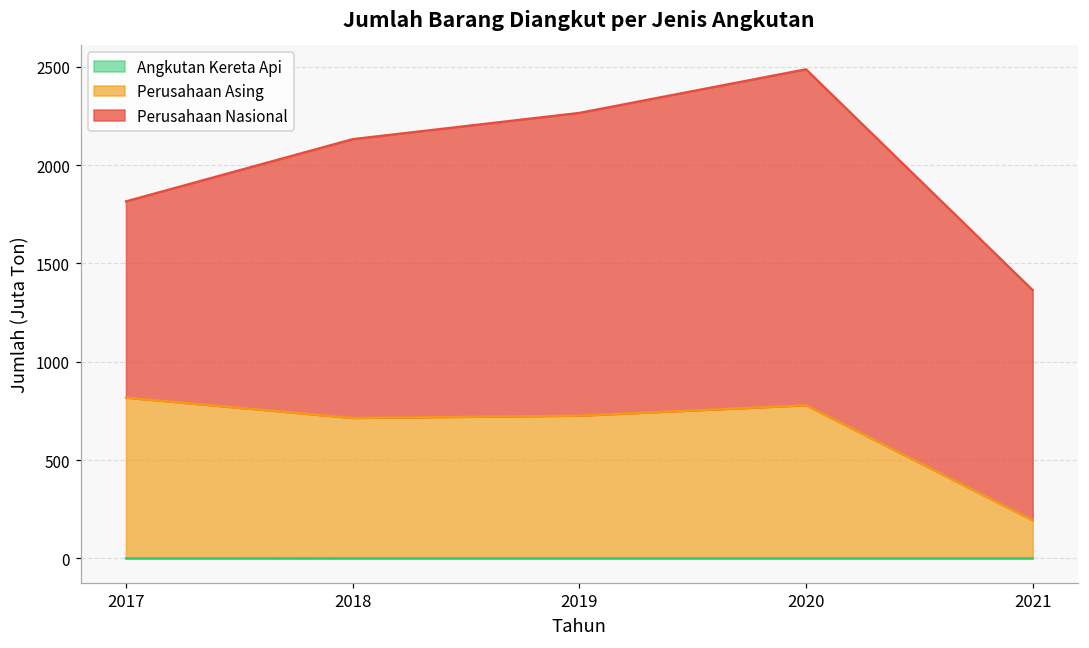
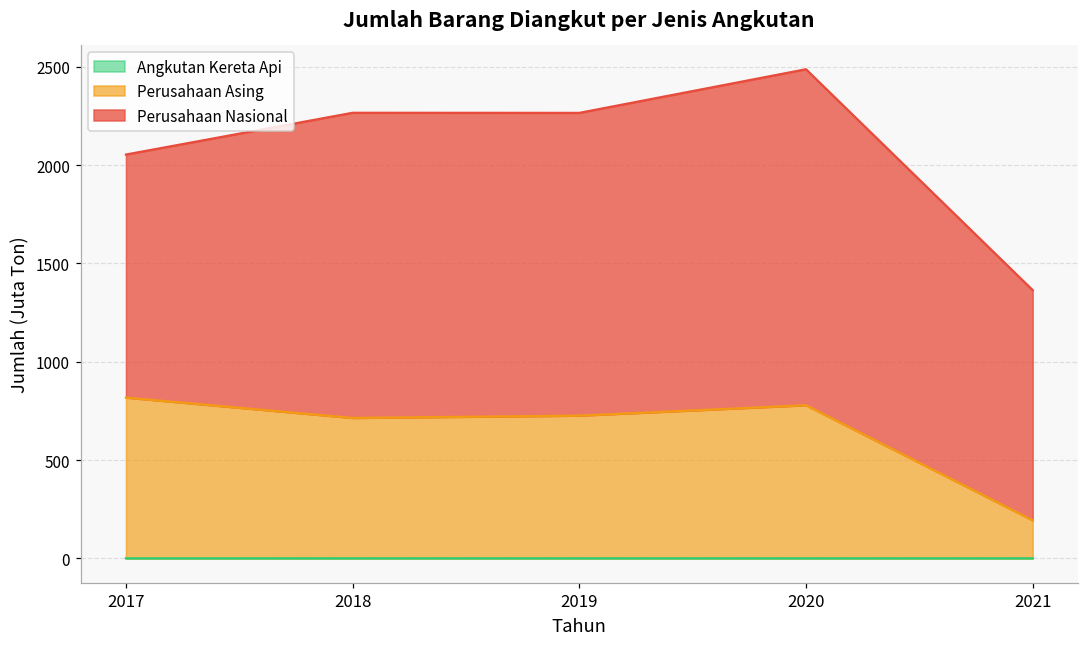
Perusahaan Nasional, 2017: 1000 -> 1240
Perusahaan Nasional, 2018: 1420 -> 1550
